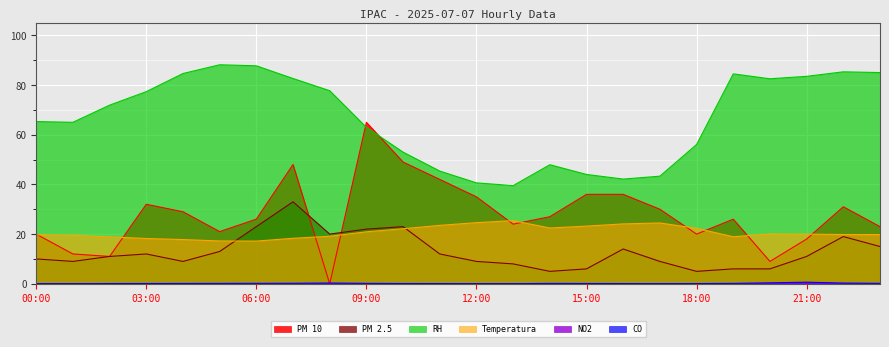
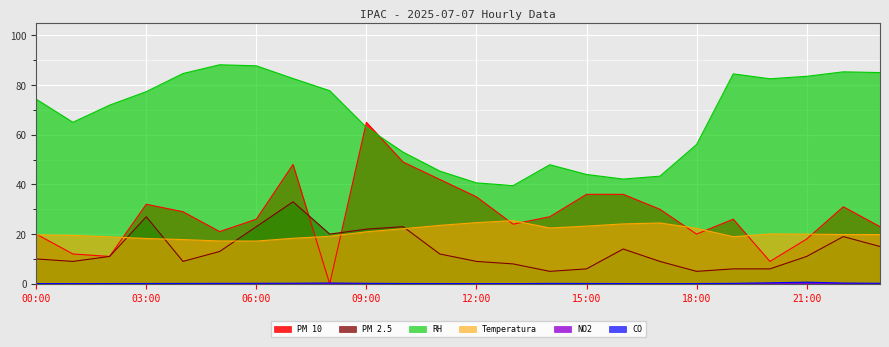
RH, 00:00: 65 -> 74
PM 2.5, 03:00: 12 -> 27
